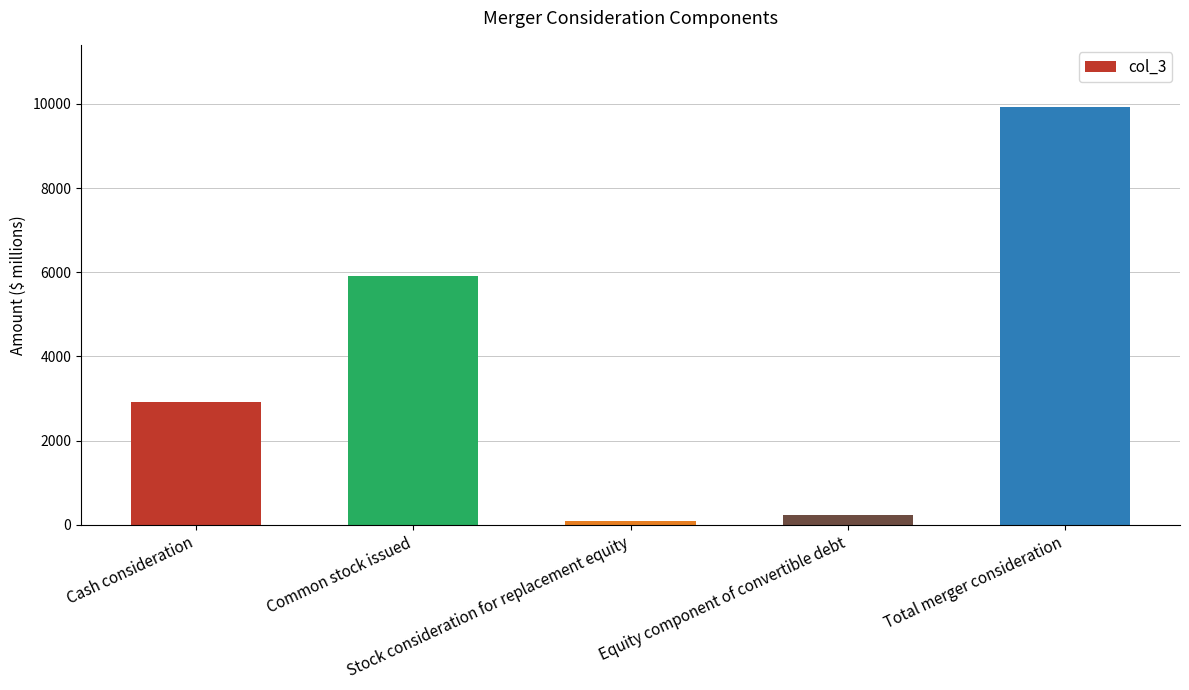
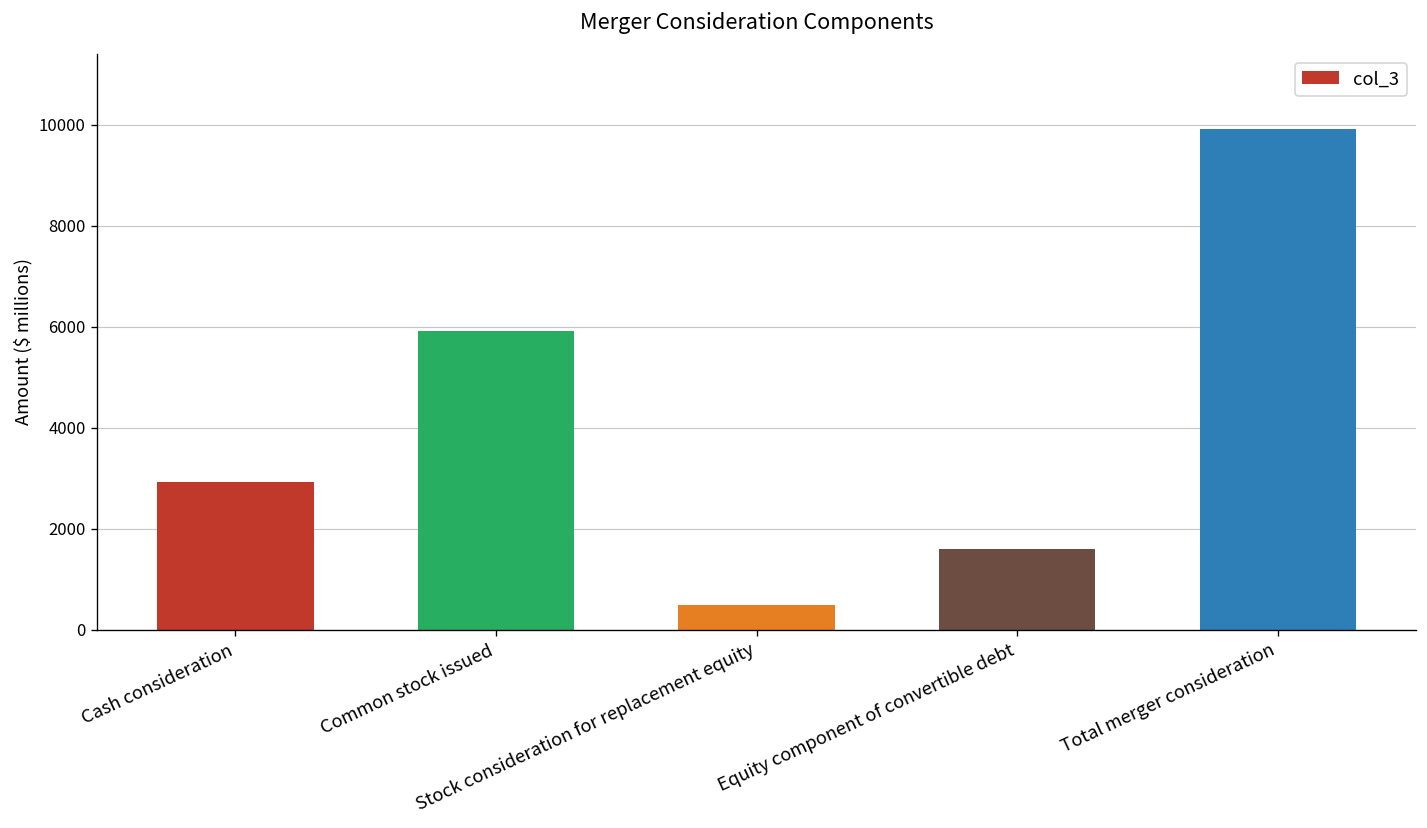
Stock consideration for replacement equity: 100 -> 500
Equity component of convertible debt: 200 -> 1600
